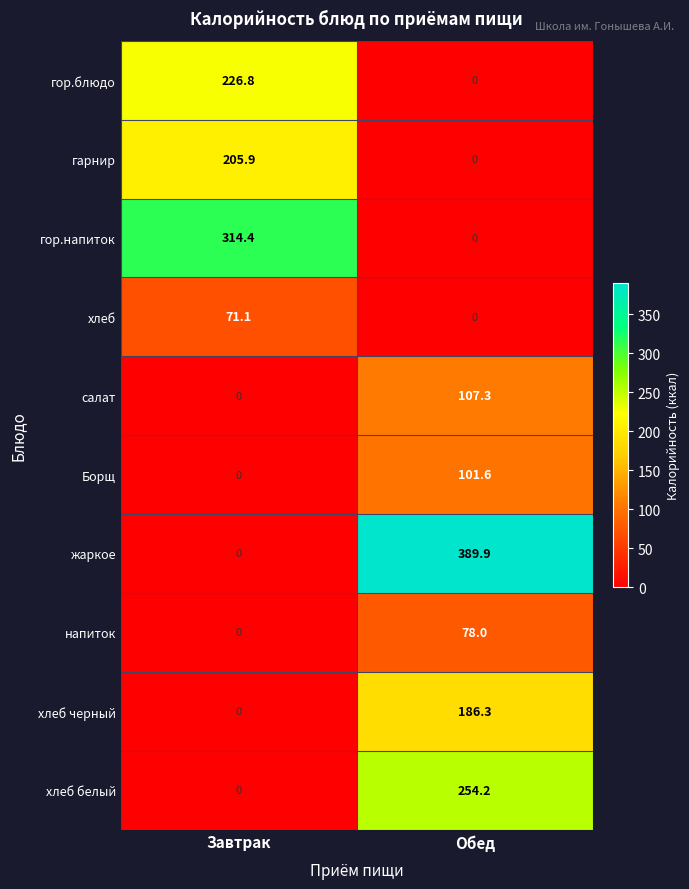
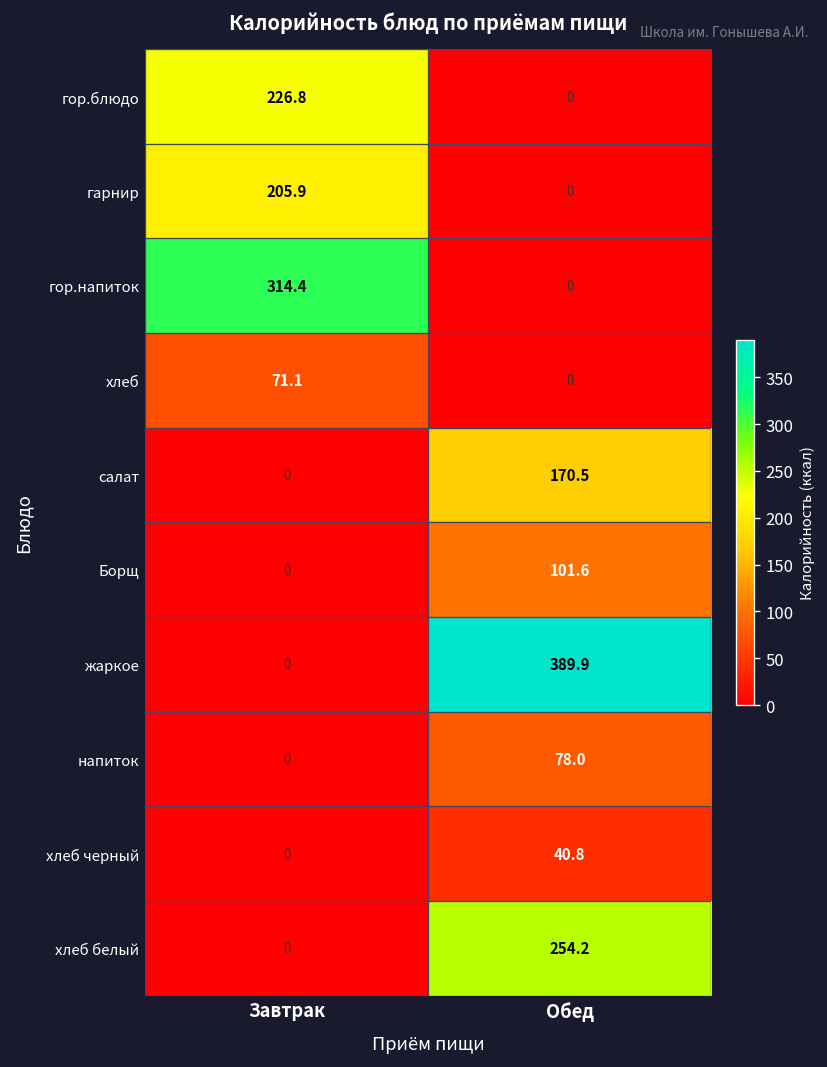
салат, Обед: 107.3 -> 170.5
хлеб черный, Обед: 186.3 -> 40.8
